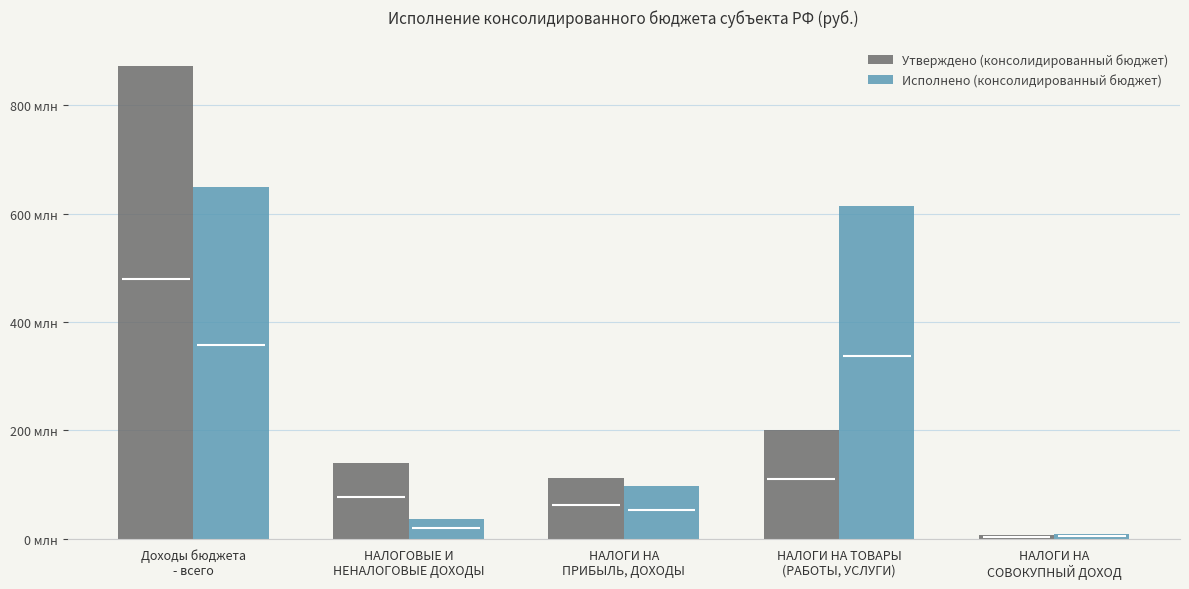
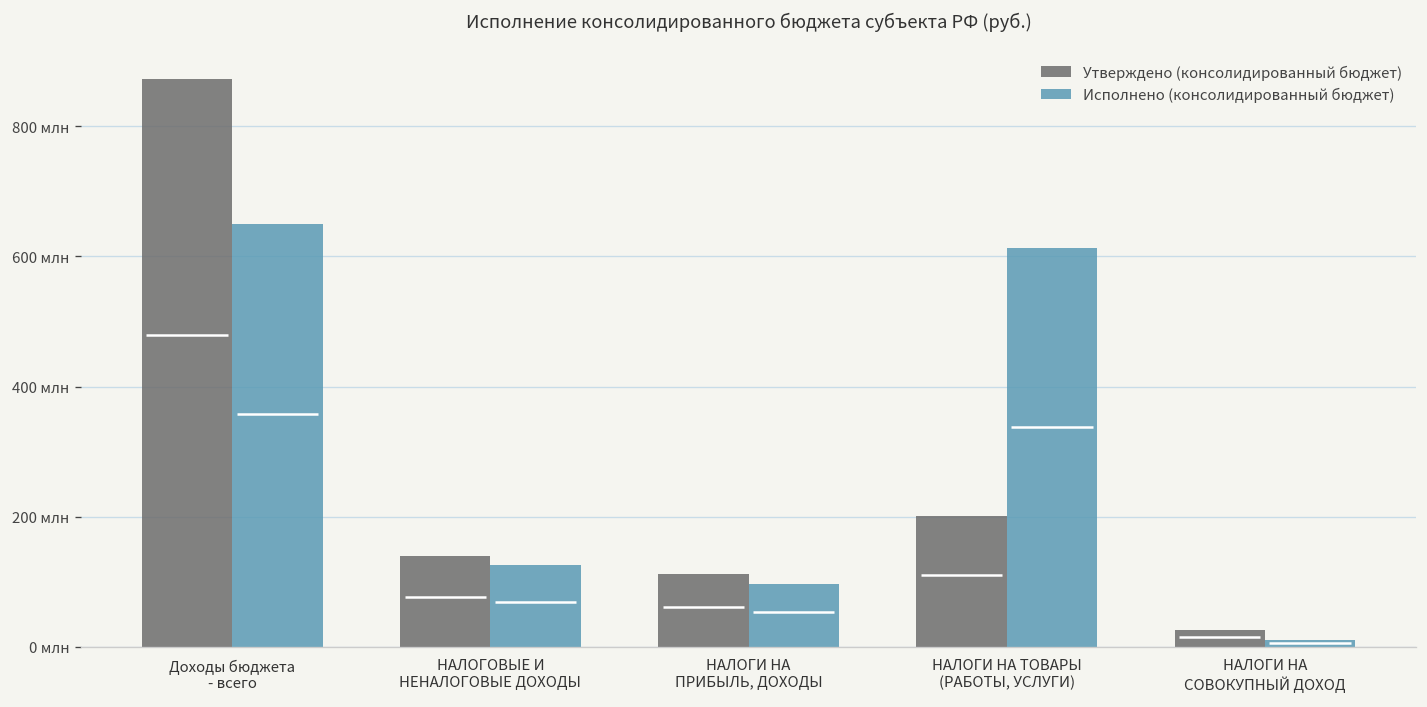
Исполнено (консолидированный бюджет), НАЛОГОВЫЕ И НЕНАЛОГОВЫЕ ДОХОДЫ: 40 млн -> 130 млн
Утверждено (консолидированный бюджет), НАЛОГИ НА СОВОКУПНЫЙ ДОХОД: 10 млн -> 30 млн
